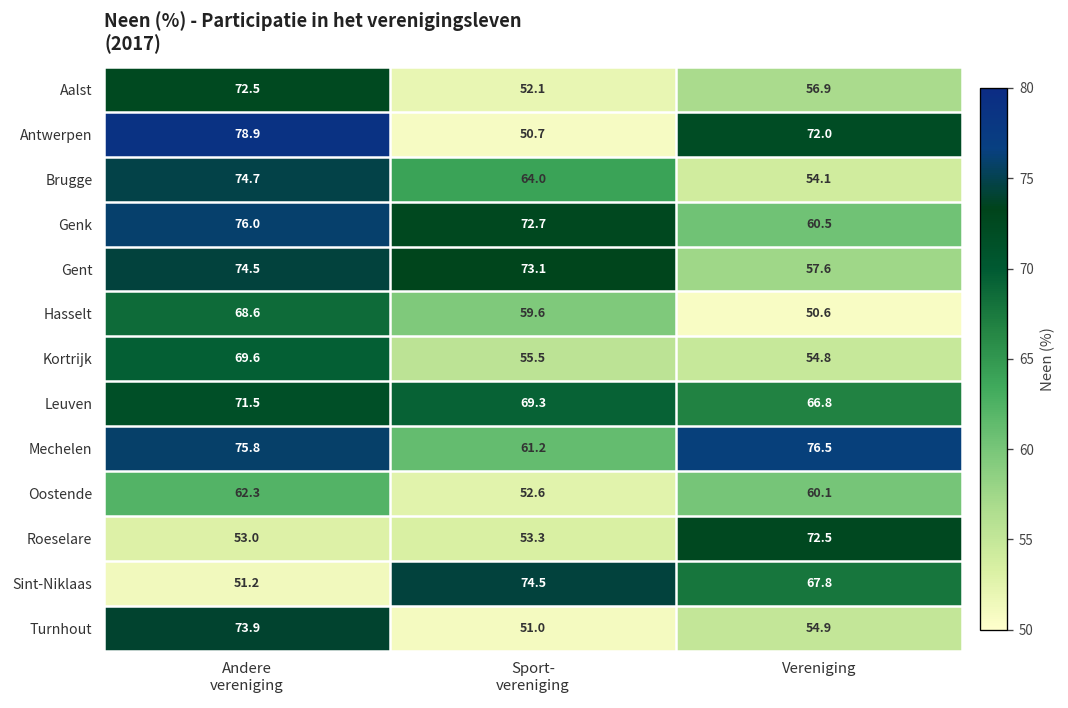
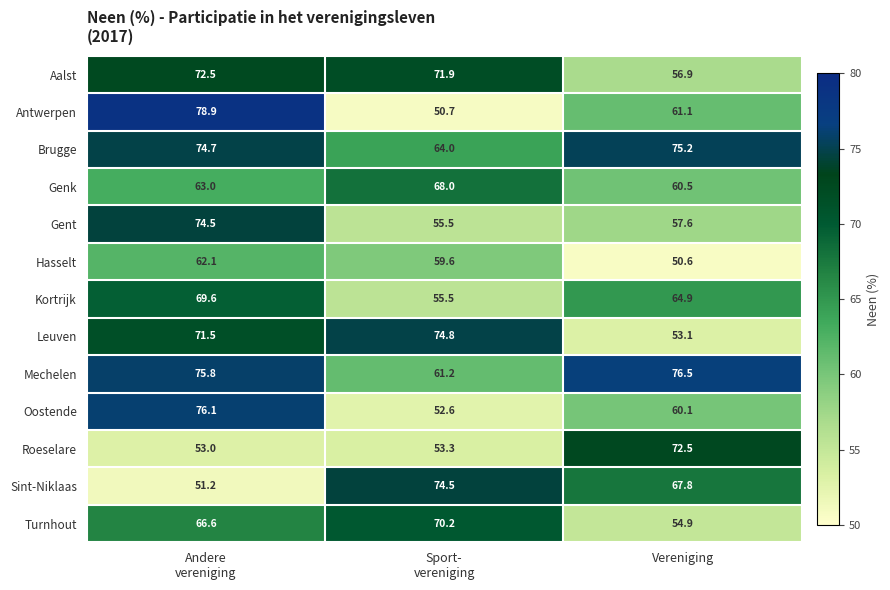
Aalst, Sport- vereniging: 52.1 -> 71.9
Antwerpen, Vereniging: 72.0 -> 61.1
Brugge, Vereniging: 54.1 -> 75.2
Genk, Andere vereniging: 76.0 -> 63.0
Genk, Sport- vereniging: 72.7 -> 68.0
Gent, Sport- vereniging: 73.1 -> 55.5
Hasselt, Andere vereniging: 68.6 -> 62.1
Kortrijk, Vereniging: 54.8 -> 64.9
Leuven, Sport- vereniging: 69.3 -> 74.8
Leuven, Vereniging: 66.8 -> 53.1
Oostende, Andere vereniging: 62.3 -> 76.1
Turnhout, Andere vereniging: 73.9 -> 66.6
Turnhout, Sport- vereniging: 51.0 -> 70.2
